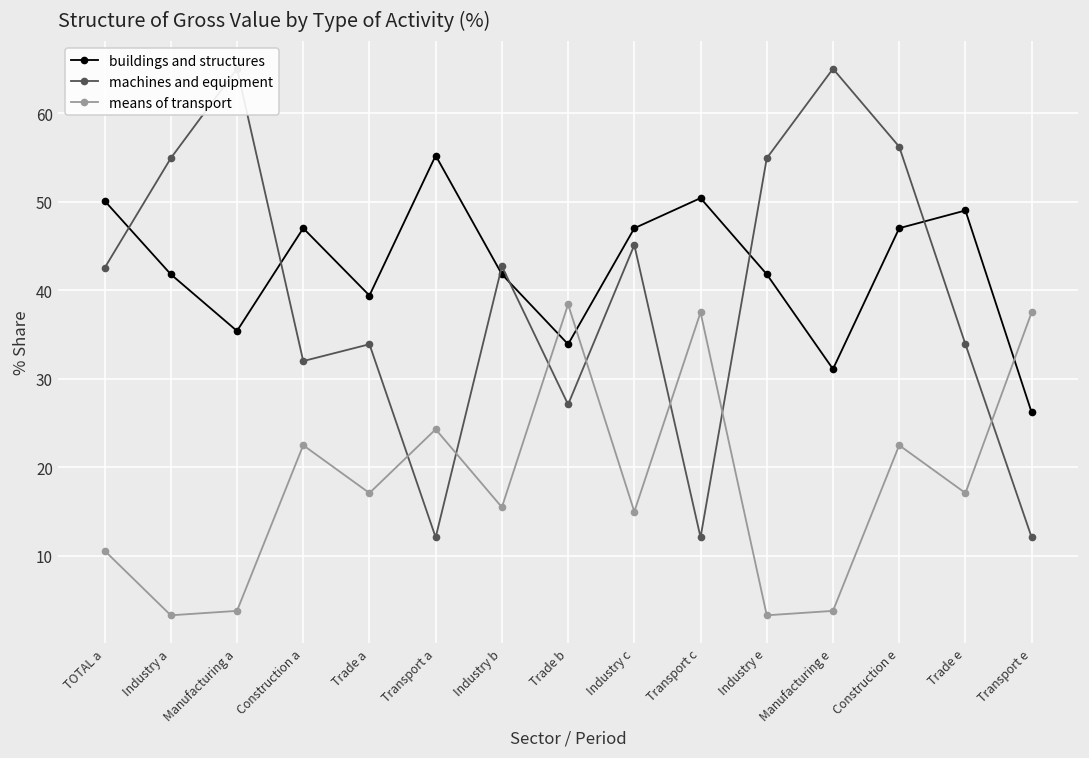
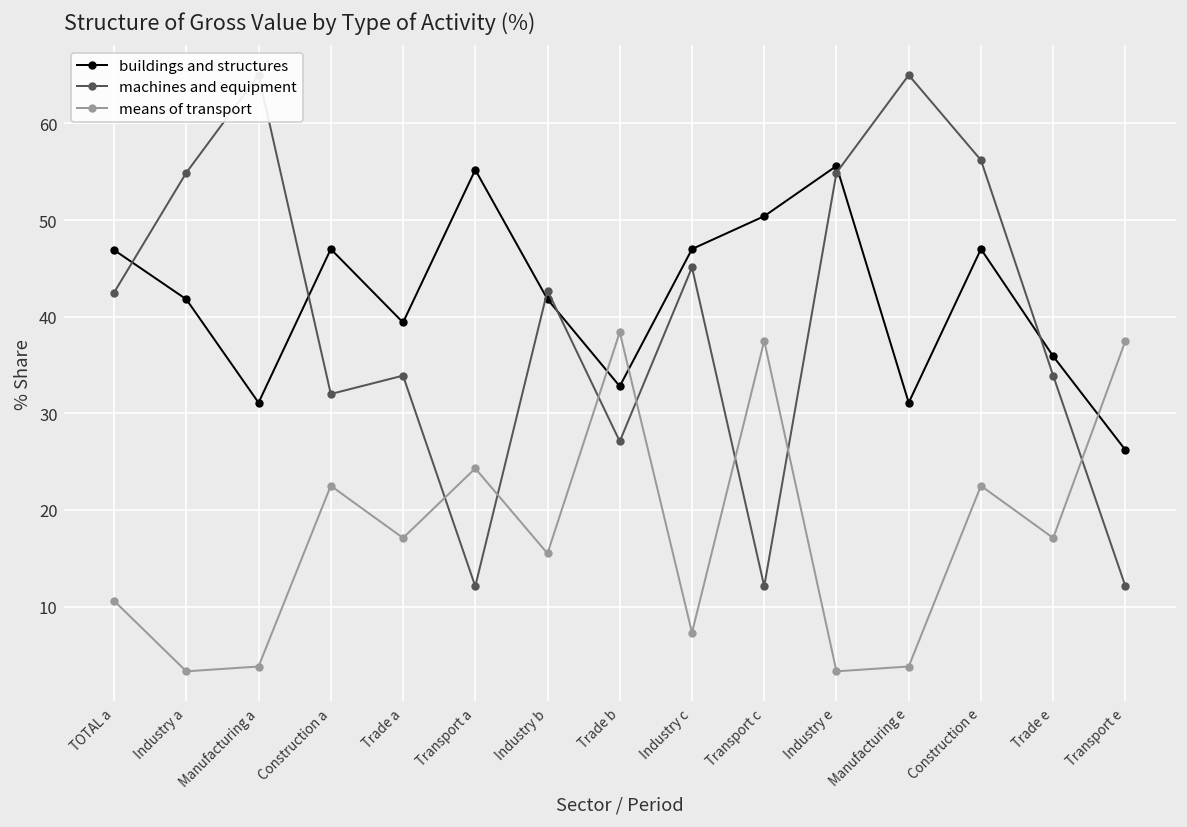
buildings and structures, TOTAL a: 50 -> 47
buildings and structures, Manufacturing a: 35 -> 31
buildings and structures, Trade b: 34 -> 33
means of transport, Industry c: 15 -> 7
buildings and structures, Industry e: 42 -> 56
buildings and structures, Trade e: 49 -> 36
